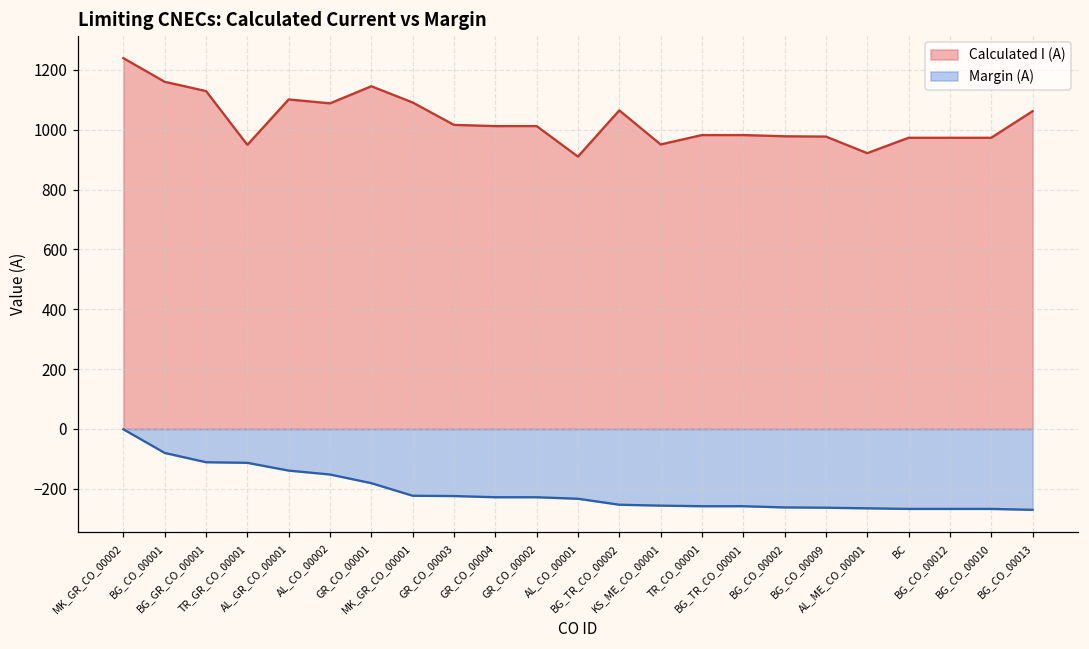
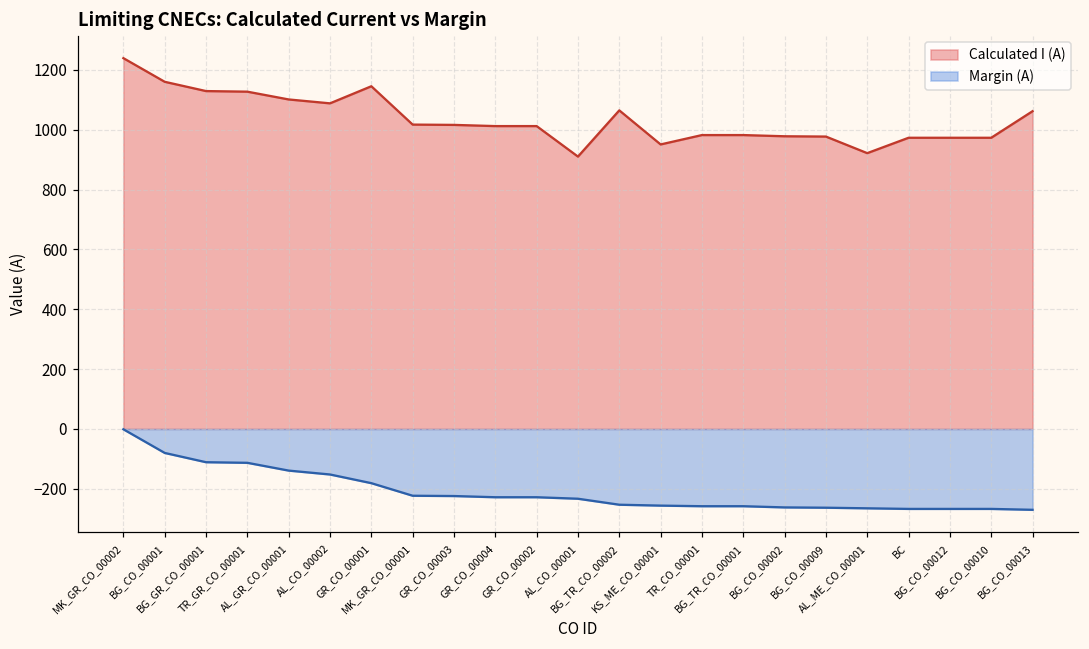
Calculated I (A), TR_GR_CO_00001: 950 -> 1130
Calculated I (A), MK_GR_CO_00001: 1090 -> 1020
